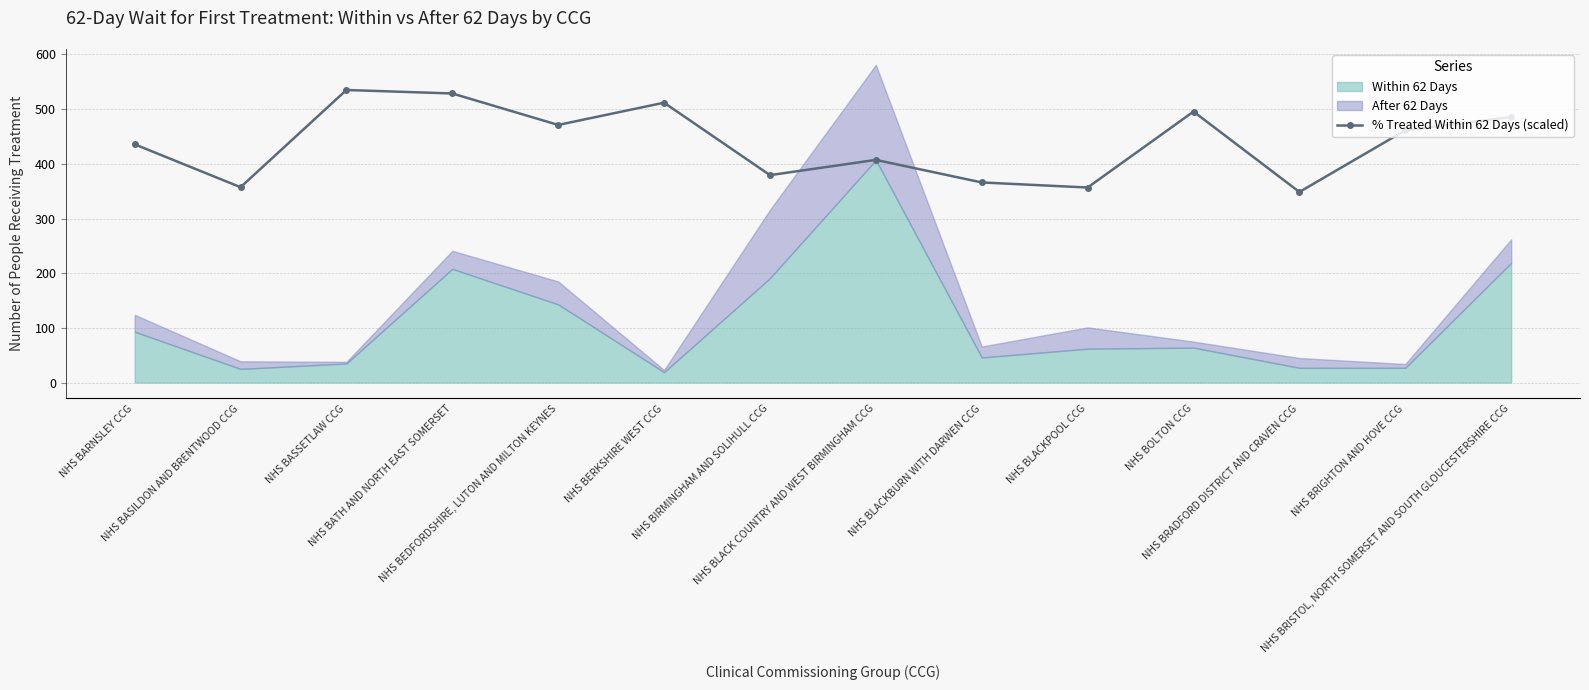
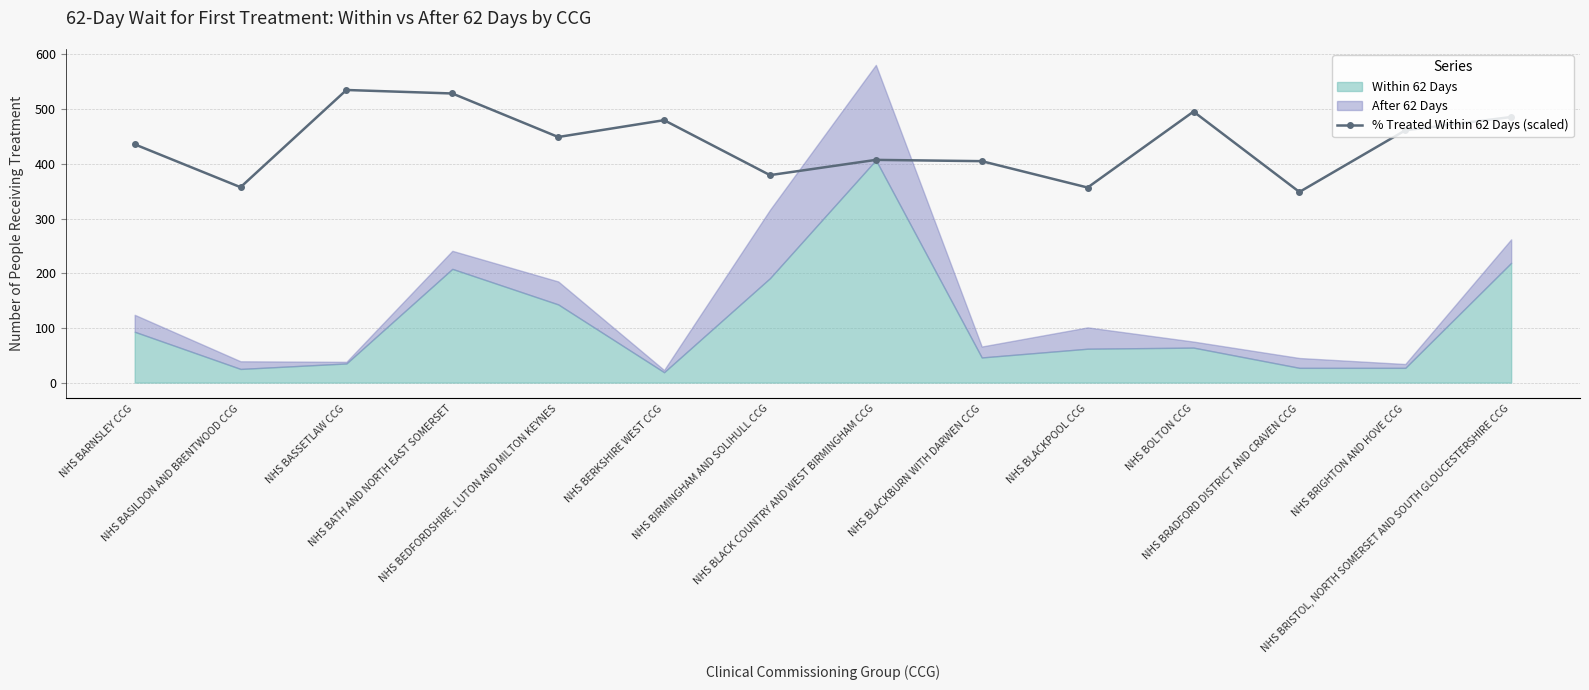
% Treated Within 62 Days (scaled), NHS BEDFORDSHIRE, LUTON AND MILTON KEYNES: 470 -> 450
% Treated Within 62 Days (scaled), NHS BERKSHIRE WEST CCG: 510 -> 480
% Treated Within 62 Days (scaled), NHS BLACKBURN WITH DARWEN CCG: 370 -> 400
